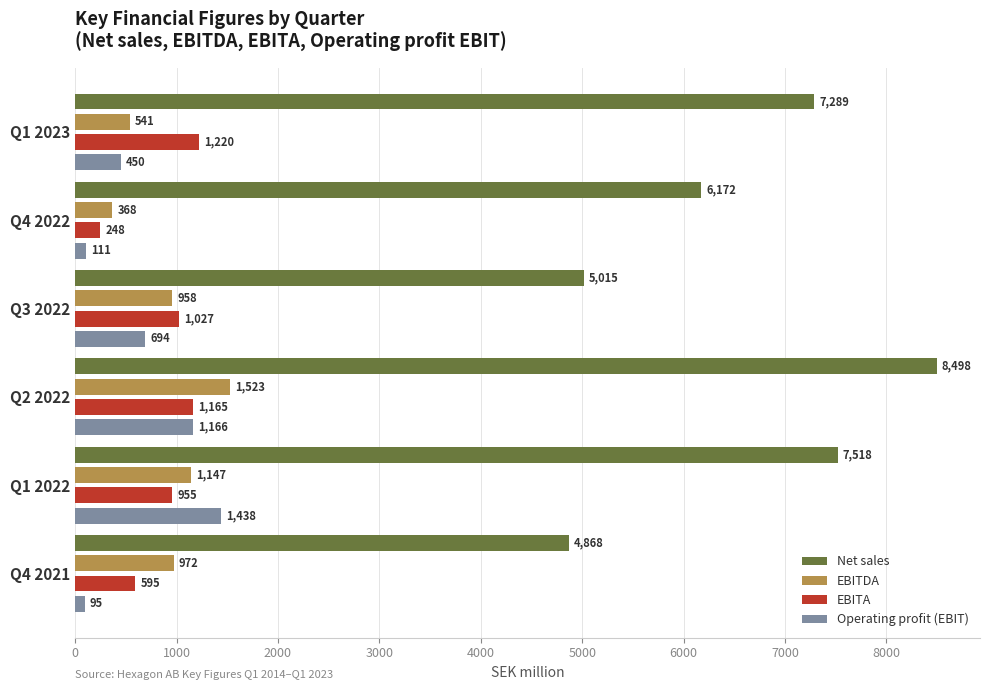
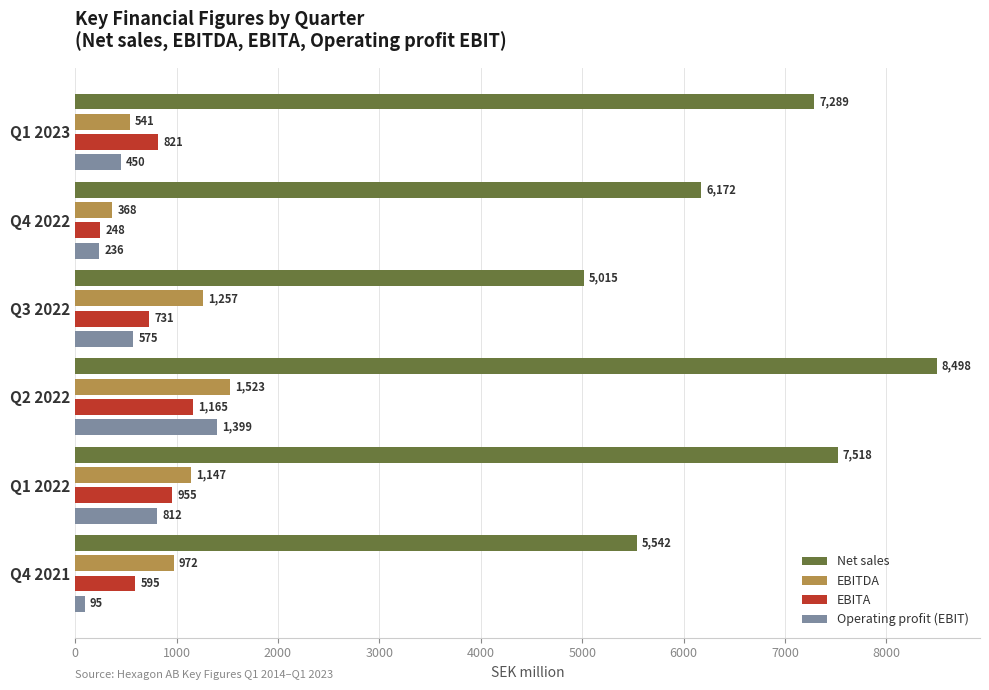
EBITA, Q1 2023: 1,220 -> 821
Operating profit (EBIT), Q4 2022: 111 -> 236
EBITDA, Q3 2022: 958 -> 1,257
EBITA, Q3 2022: 1,027 -> 731
Operating profit (EBIT), Q3 2022: 694 -> 575
Operating profit (EBIT), Q2 2022: 1,166 -> 1,399
Operating profit (EBIT), Q1 2022: 1,438 -> 812
Net sales, Q4 2021: 4,868 -> 5,542
